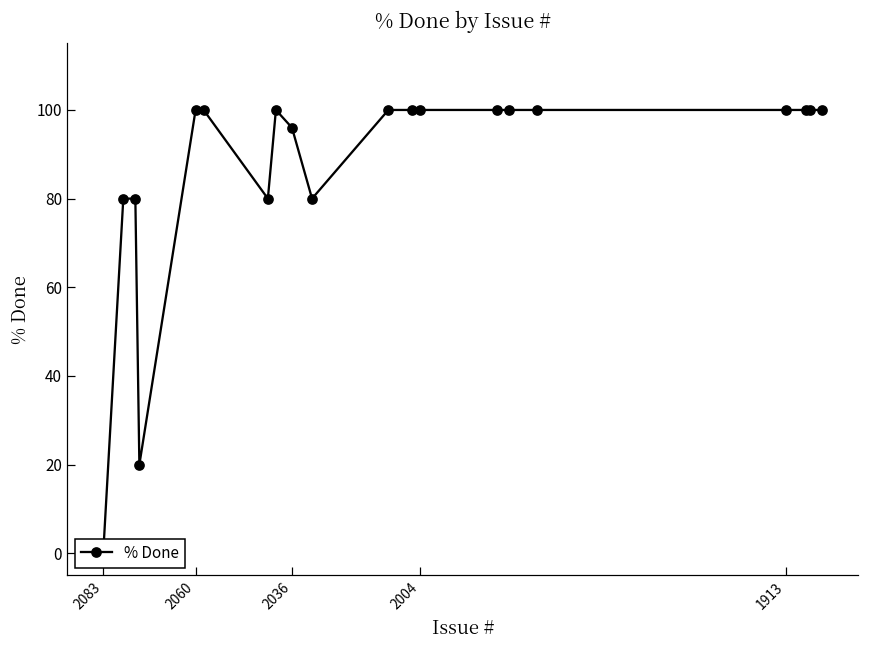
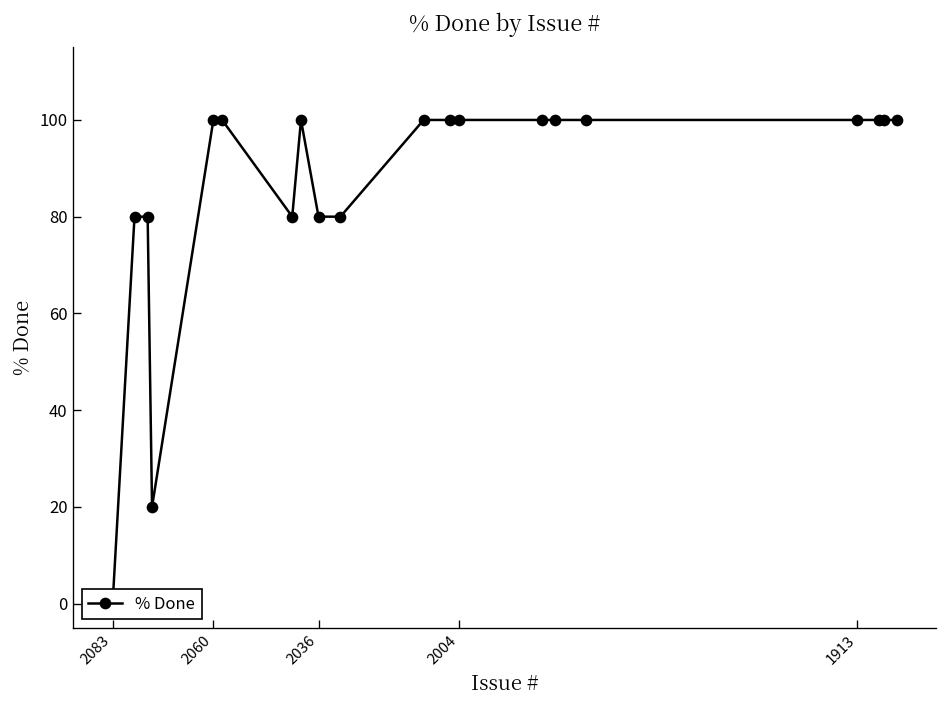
2036: 96 -> 80
